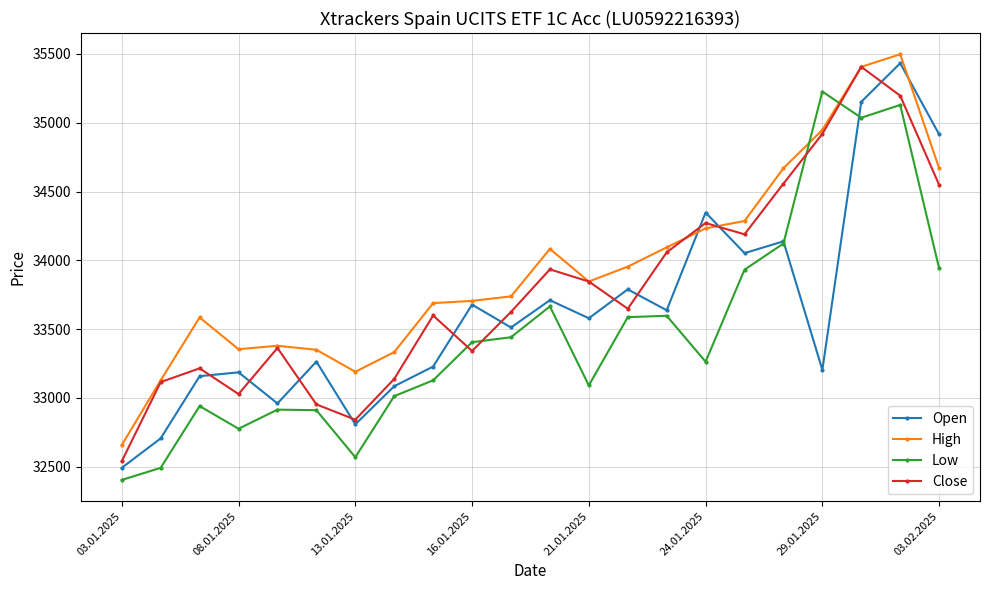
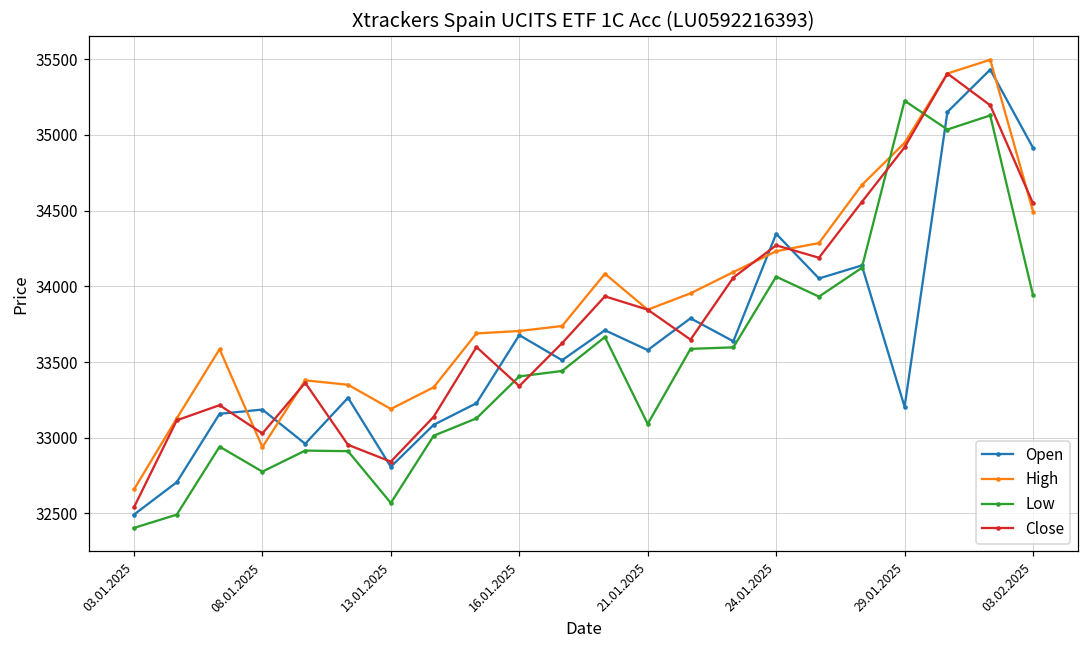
High, 08.01.2025: 33350 -> 32940
Low, 24.01.2025: 33260 -> 34060
High, 03.02.2025: 34670 -> 34490
